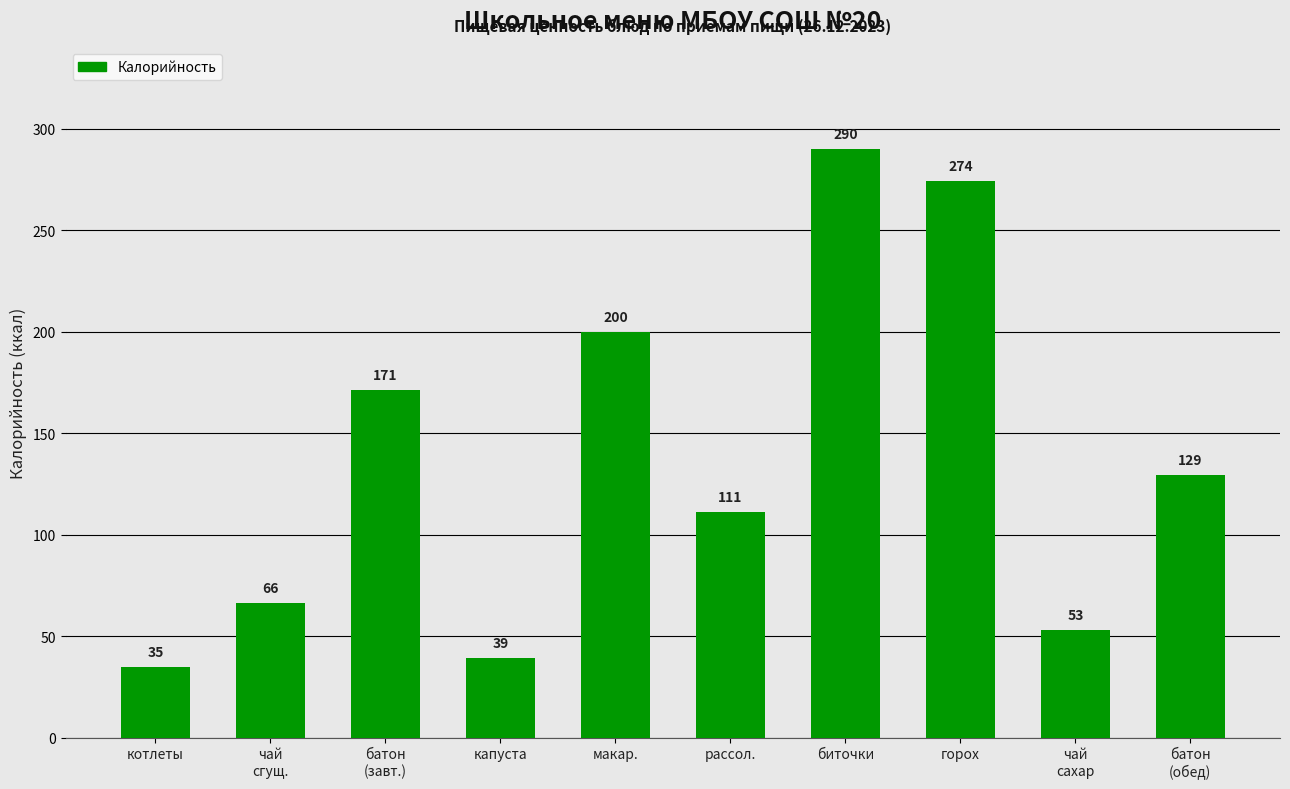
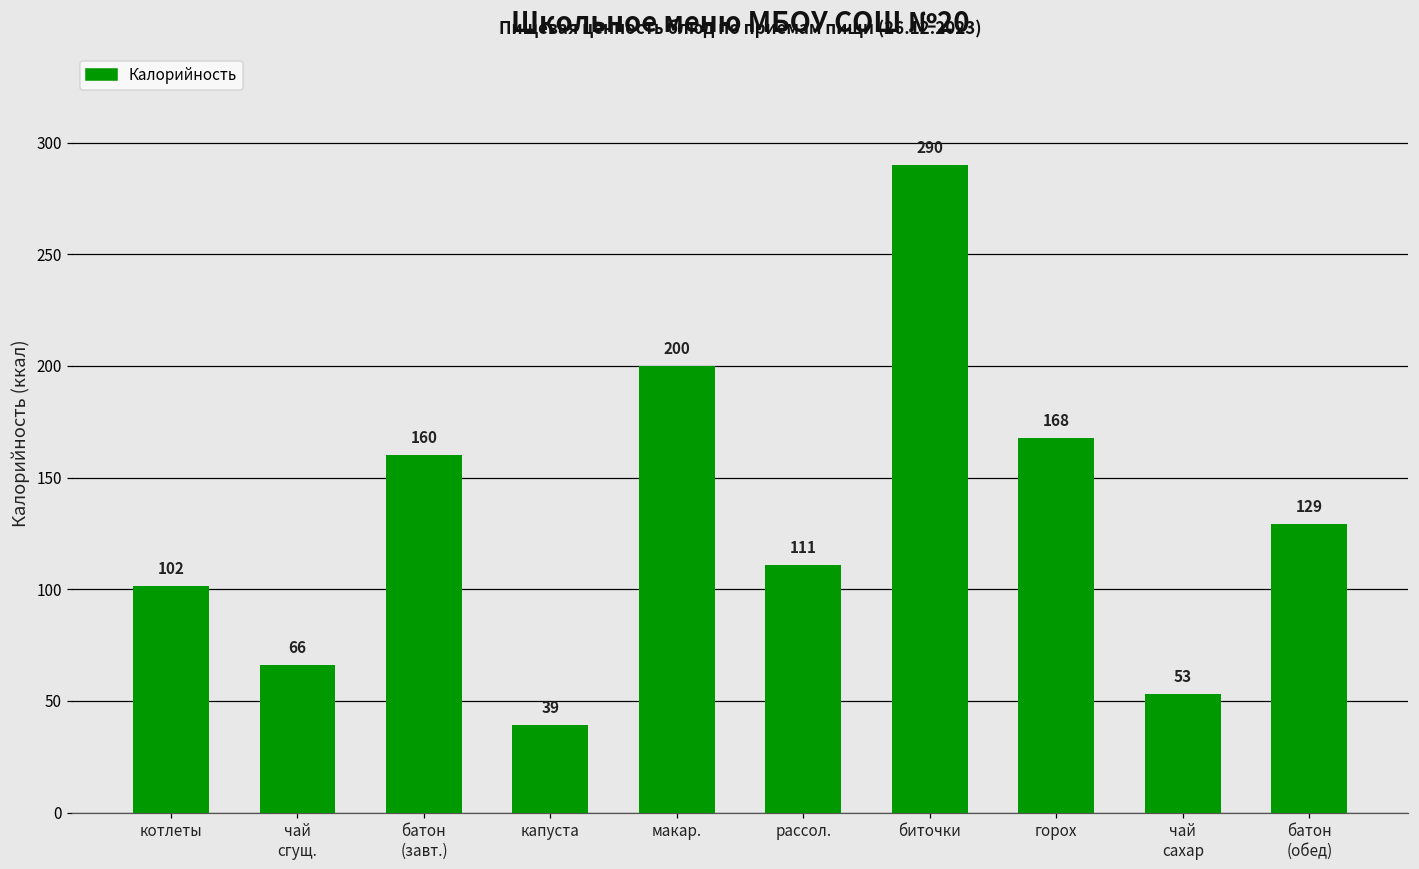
котлеты: 35 -> 102
батон (завт.): 171 -> 160
горох: 274 -> 168
